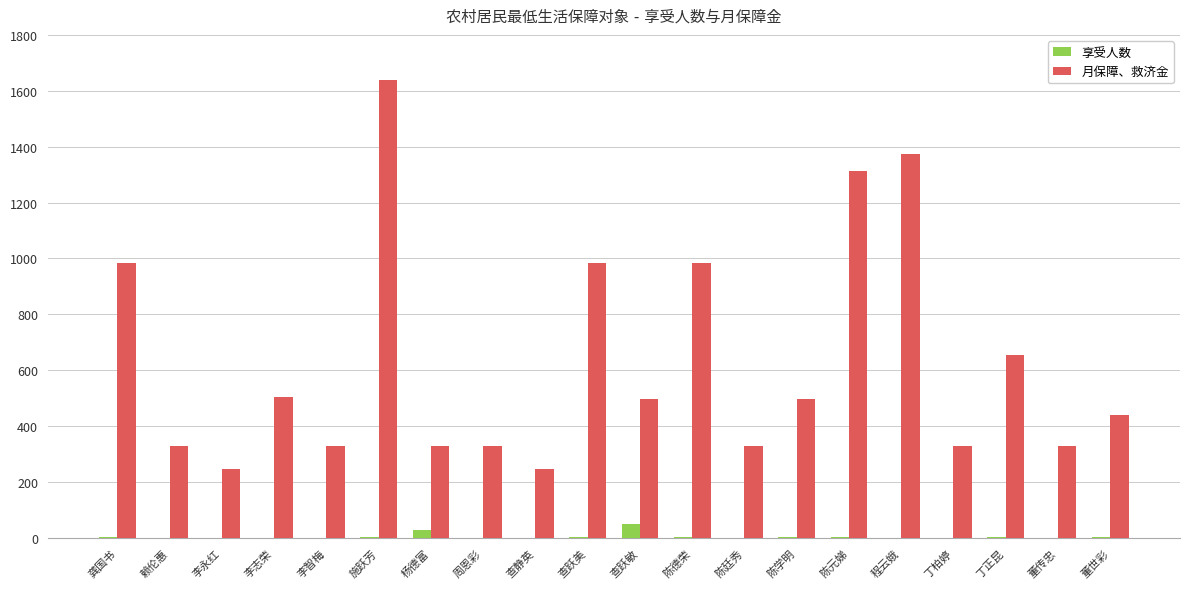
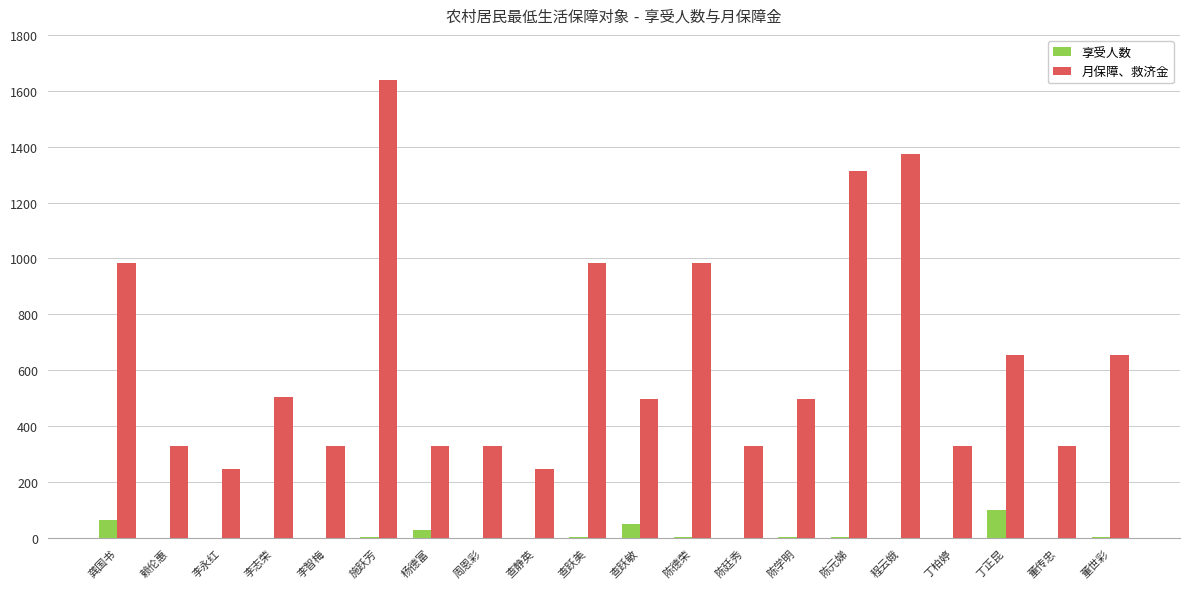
享受人数, 龚国书: 0 -> 70
享受人数, 丁正昆: 0 -> 100
月保障、救济金, 董世彩: 440 -> 660
